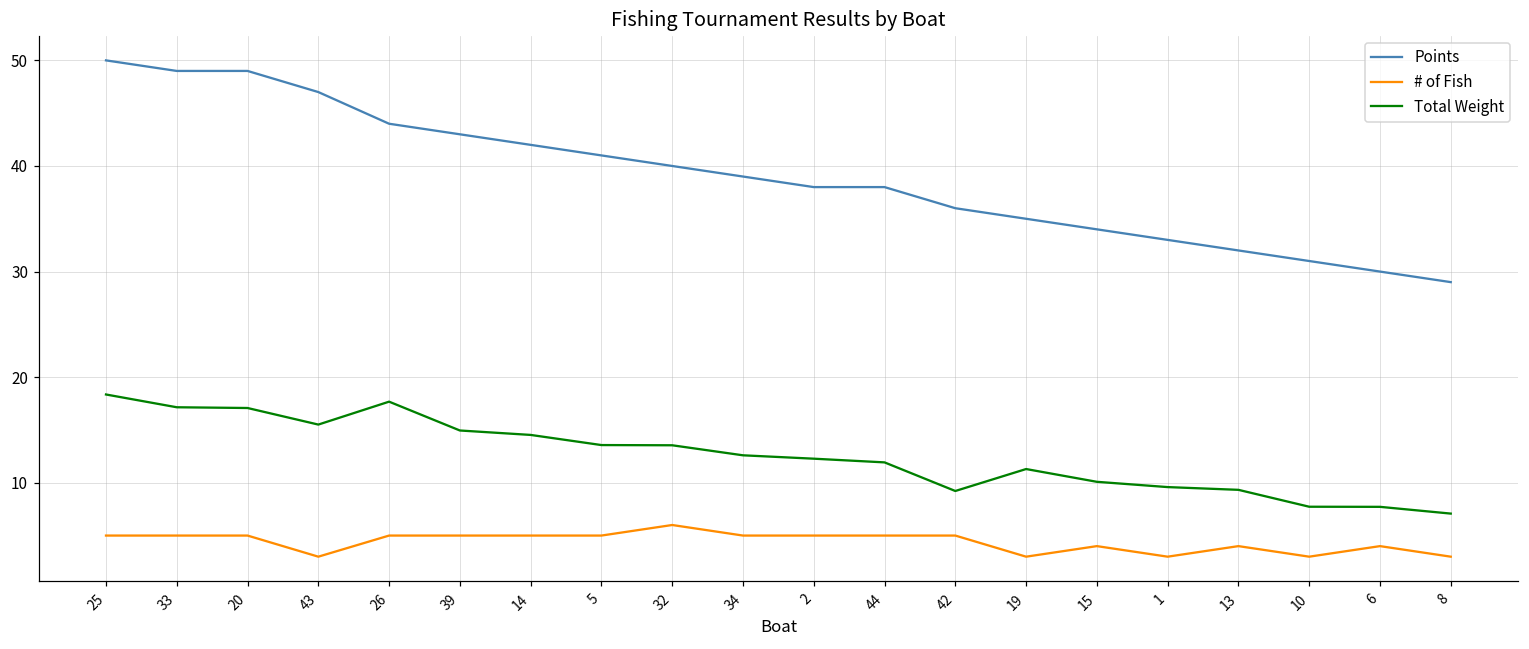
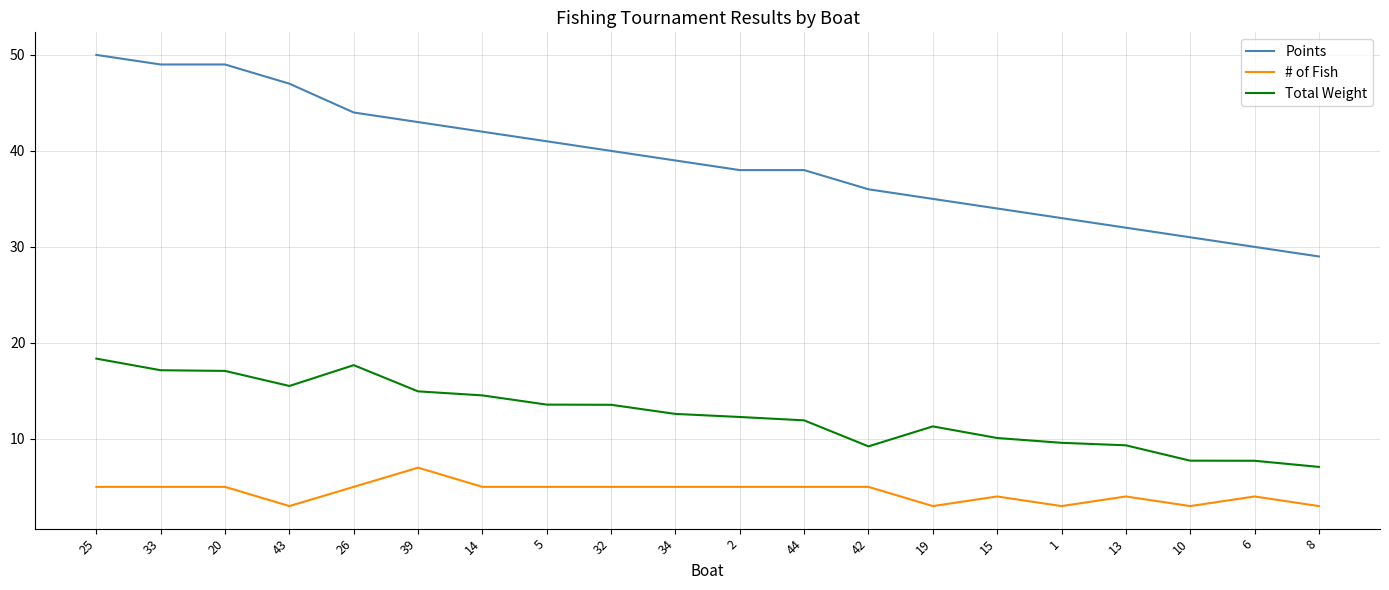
# of Fish, 39: 5 -> 7
# of Fish, 32: 6 -> 5
